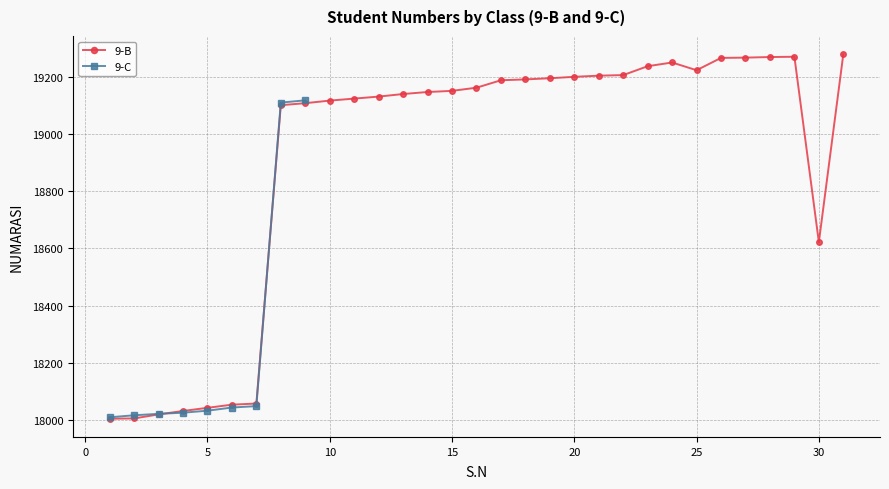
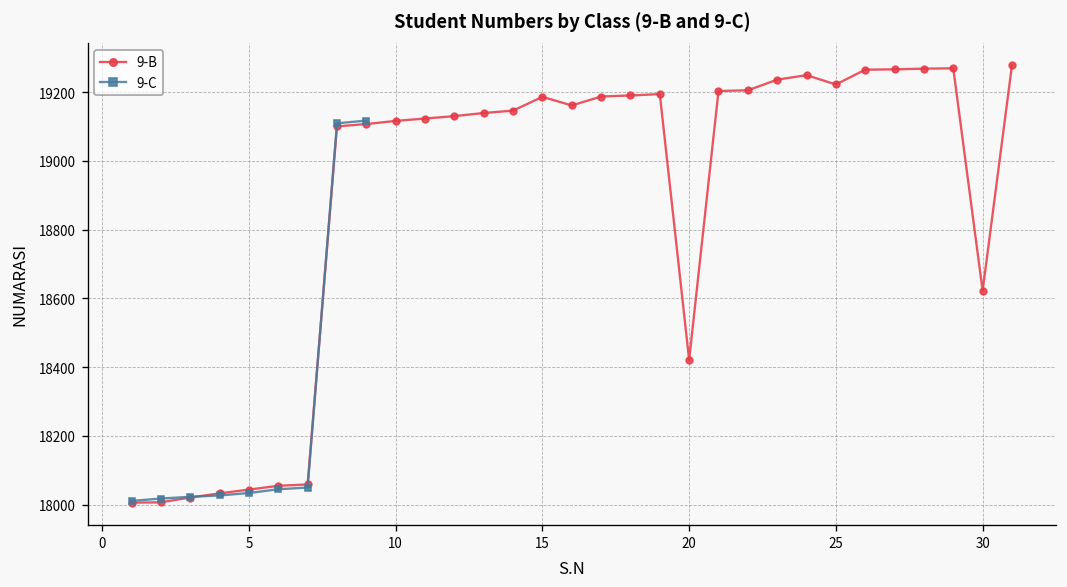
9-B, 15: 19150 -> 19190
9-B, 20: 19200 -> 18420
